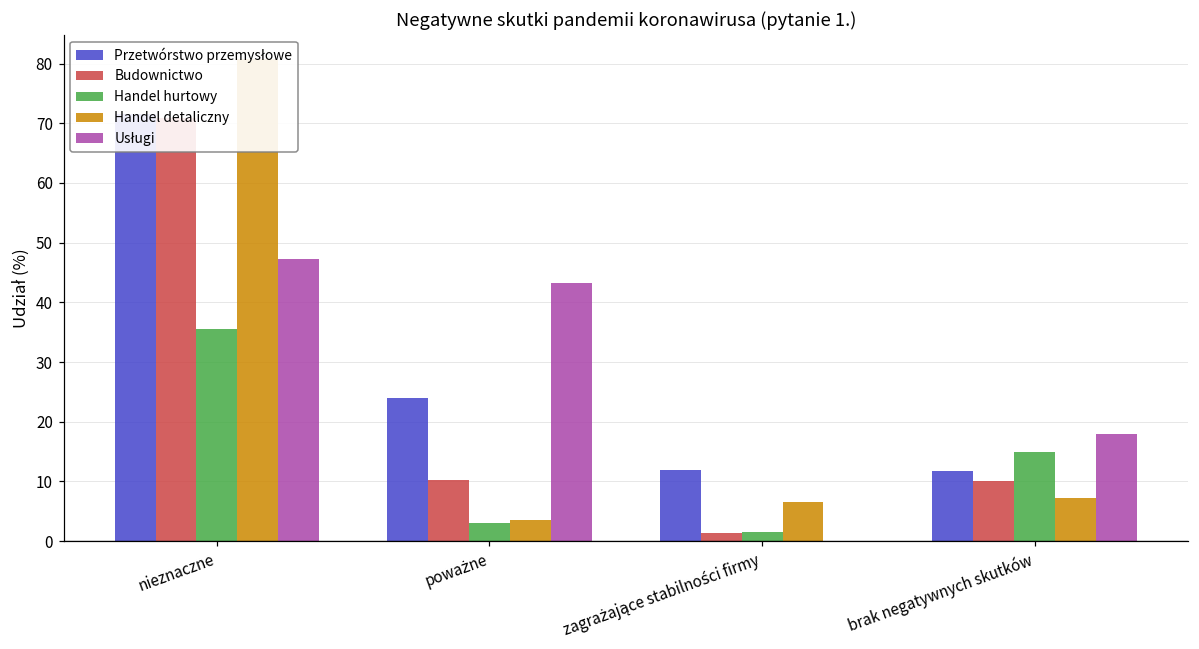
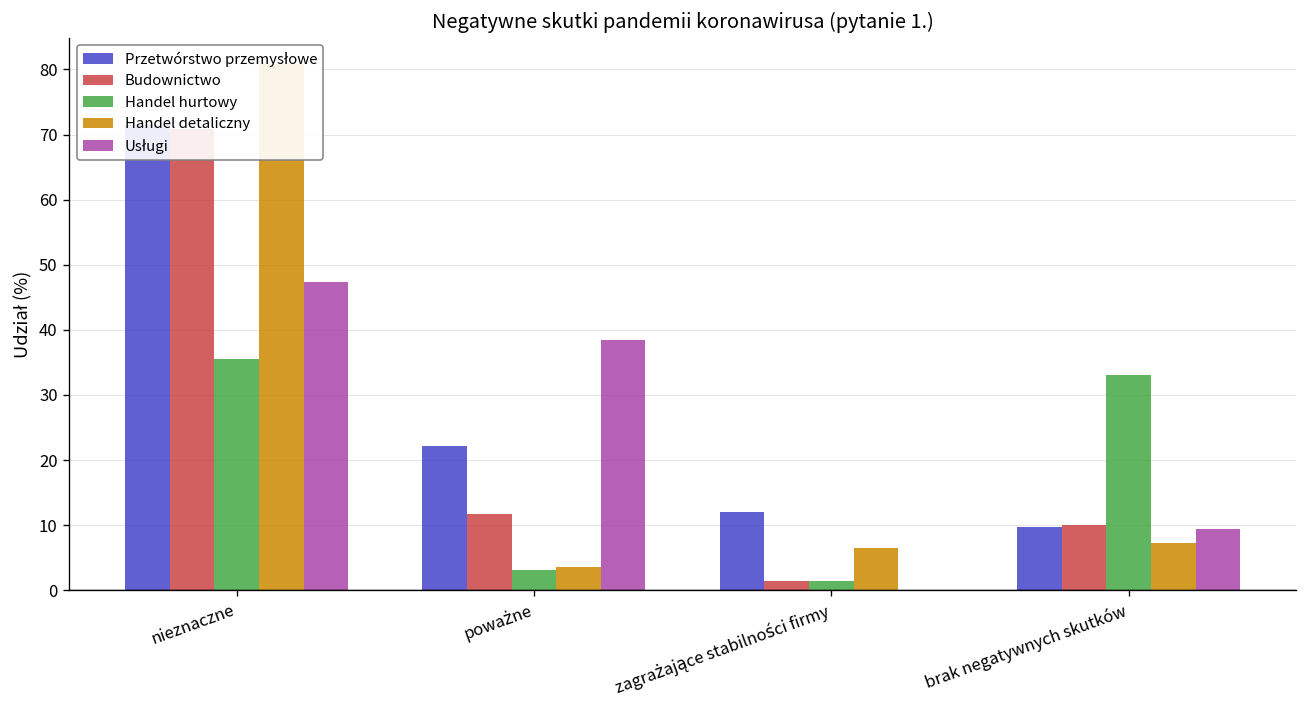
Przetwórstwo przemysłowe, poważne: 24 -> 22
Budownictwo, poważne: 10 -> 12
Usługi, poważne: 43 -> 38
Przetwórstwo przemysłowe, brak negatywnych skutków: 12 -> 10
Handel hurtowy, brak negatywnych skutków: 15 -> 33
Usługi, brak negatywnych skutków: 18 -> 9
